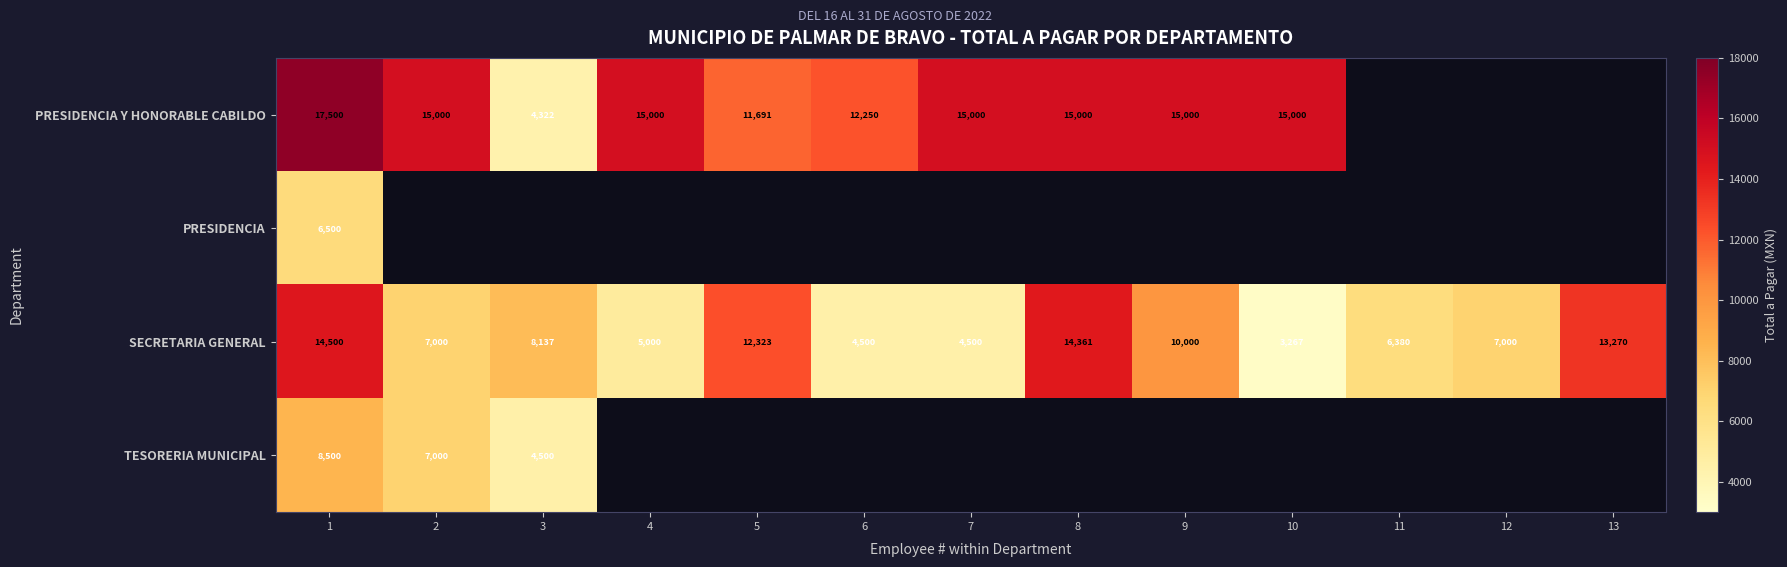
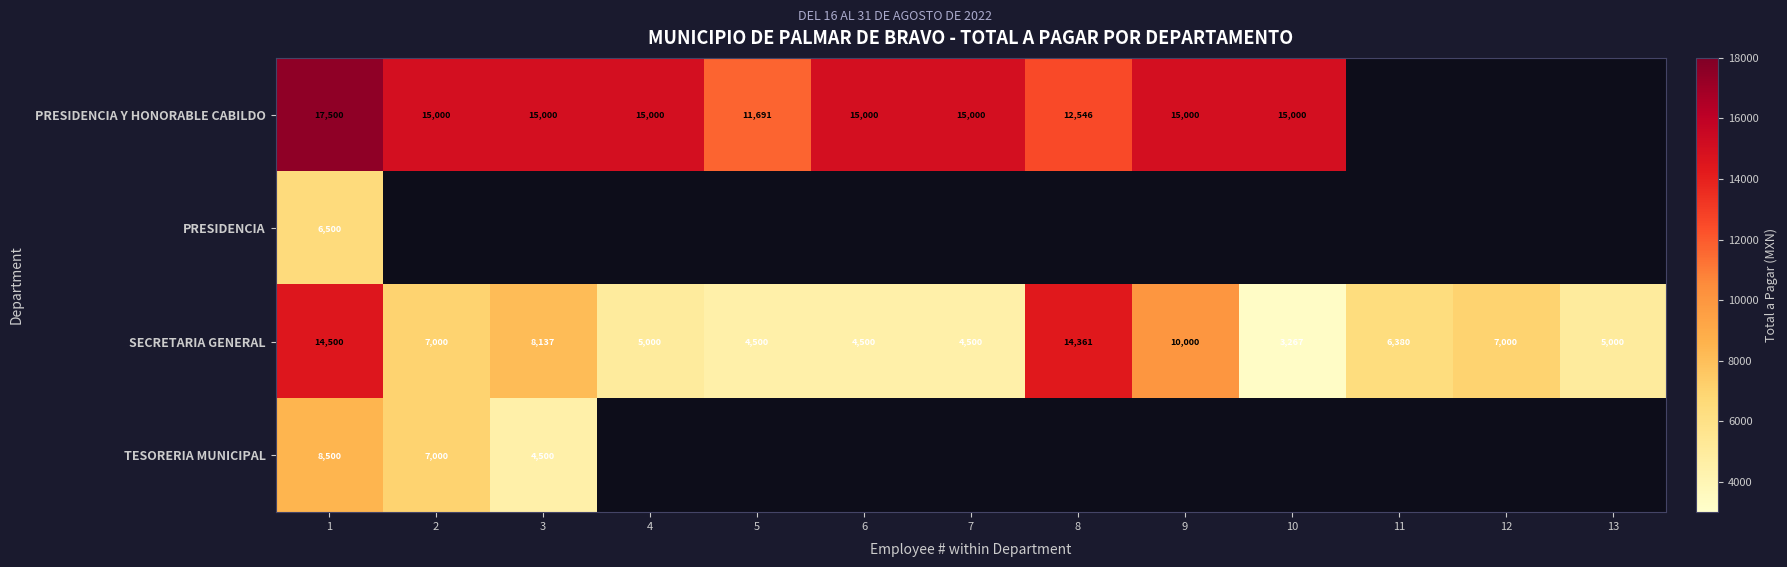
PRESIDENCIA Y HONORABLE CABILDO, 3: 4,322 -> 15,000
PRESIDENCIA Y HONORABLE CABILDO, 6: 12,250 -> 15,000
PRESIDENCIA Y HONORABLE CABILDO, 8: 15,000 -> 12,546
SECRETARIA GENERAL, 5: 12,323 -> 4,500
SECRETARIA GENERAL, 13: 13,270 -> 5,000
